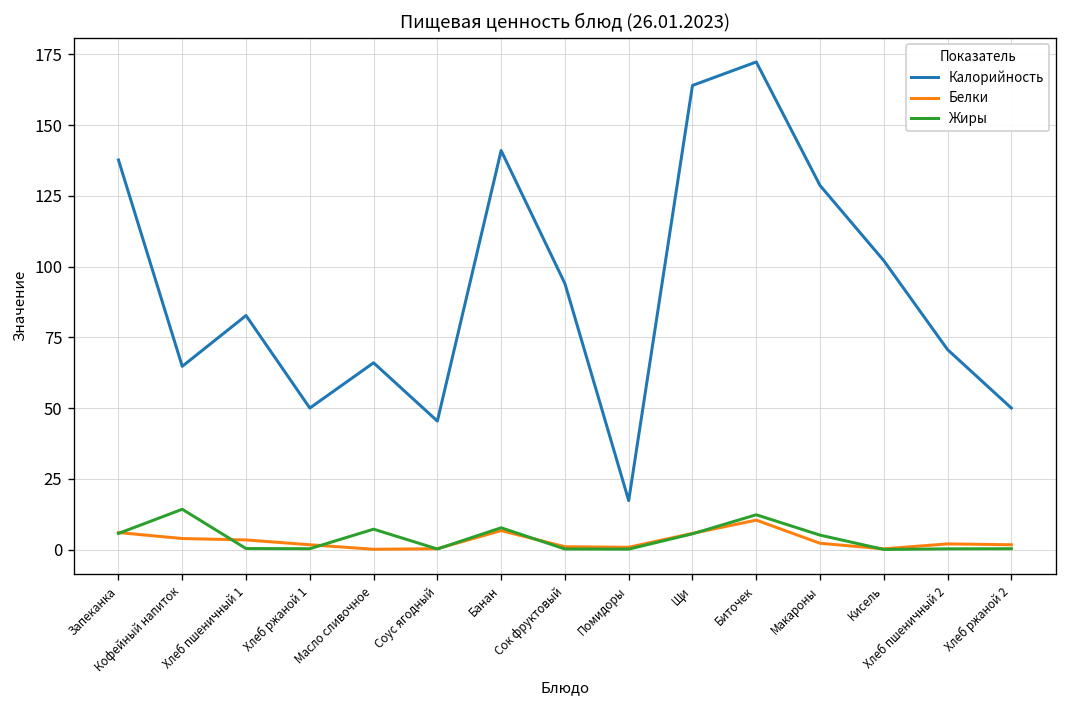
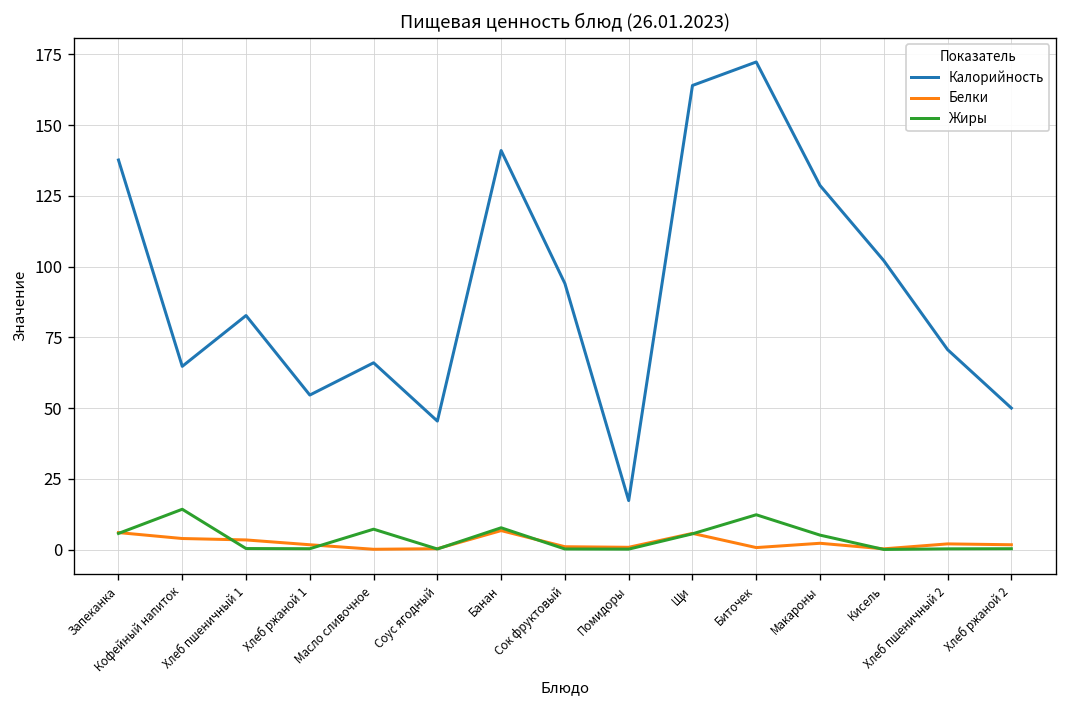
Калорийность, Хлеб ржаной 1: 50 -> 55
Белки, Биточек: 10 -> 1
